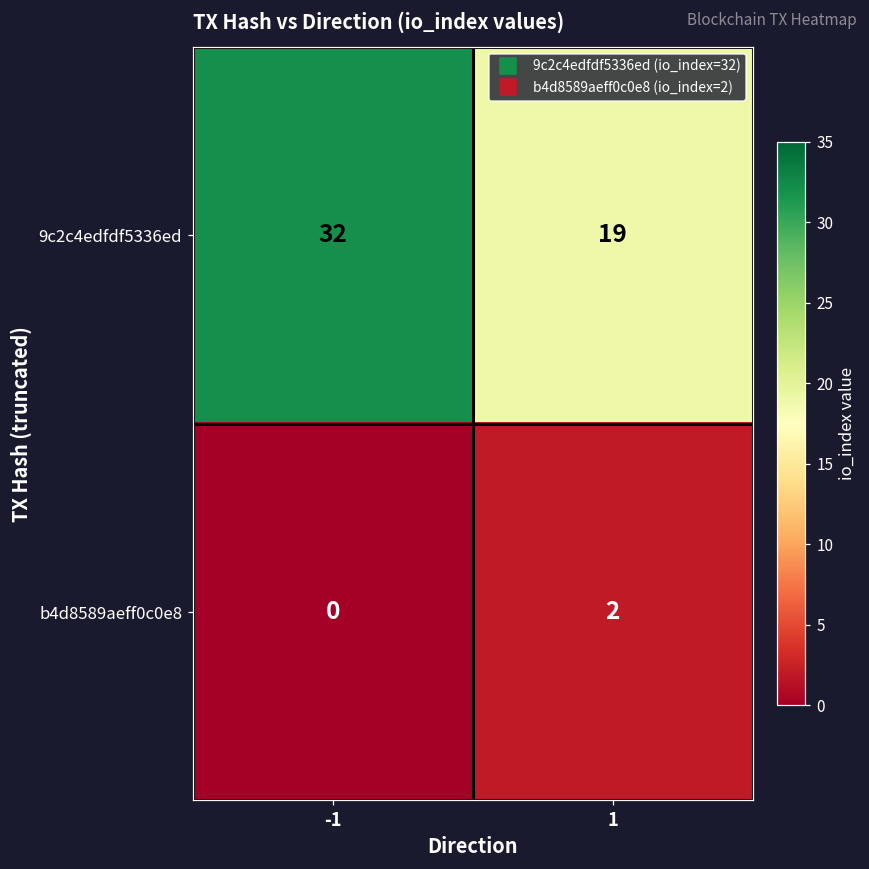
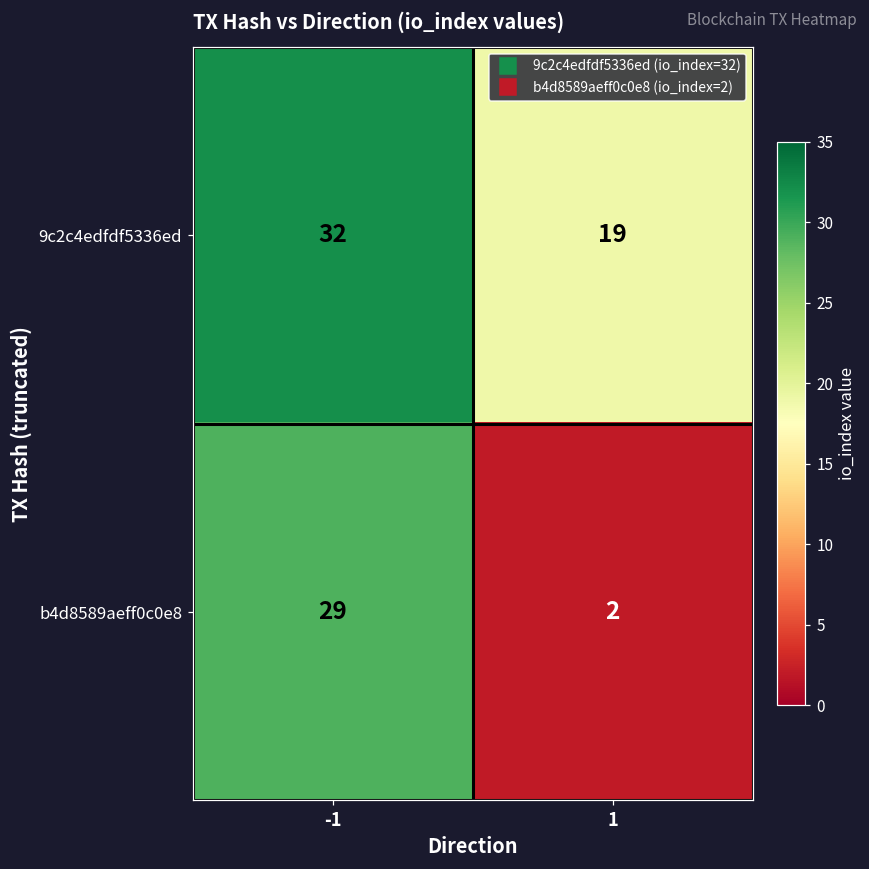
b4d8589aeff0c0e8, -1: 0 -> 29
